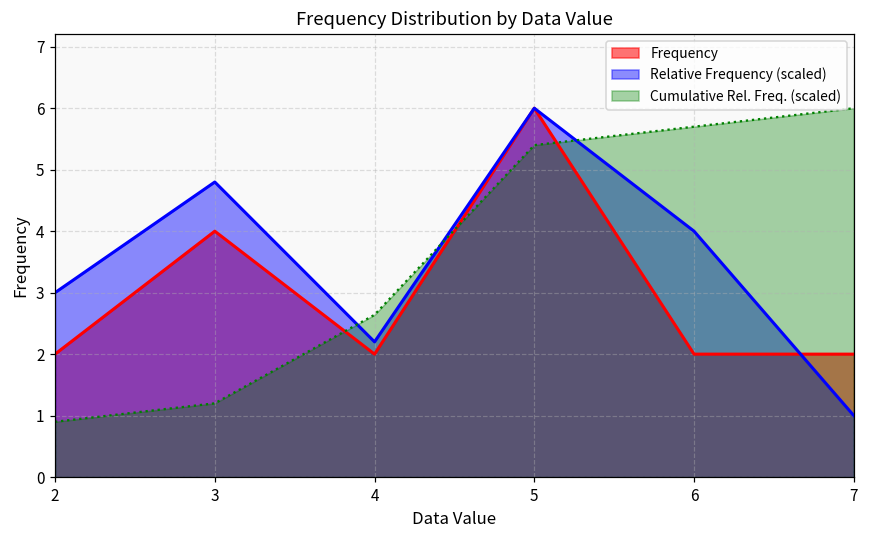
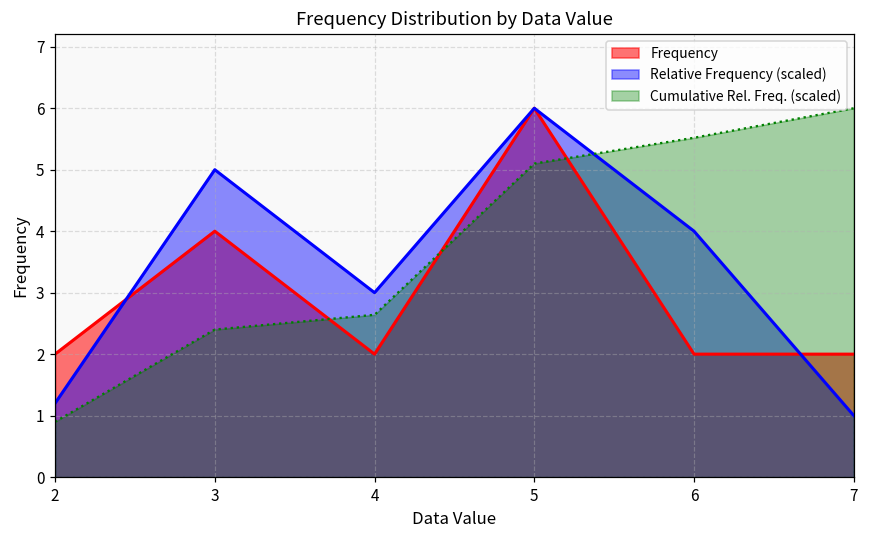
Relative Frequency (scaled), 2: 3.0 -> 1.2
Relative Frequency (scaled), 3: 4.8 -> 5.0
Cumulative Rel. Freq. (scaled), 3: 1.2 -> 2.4
Relative Frequency (scaled), 4: 2.2 -> 3.0
Cumulative Rel. Freq. (scaled), 5: 5.4 -> 5.1
Cumulative Rel. Freq. (scaled), 6: 5.7 -> 5.5
